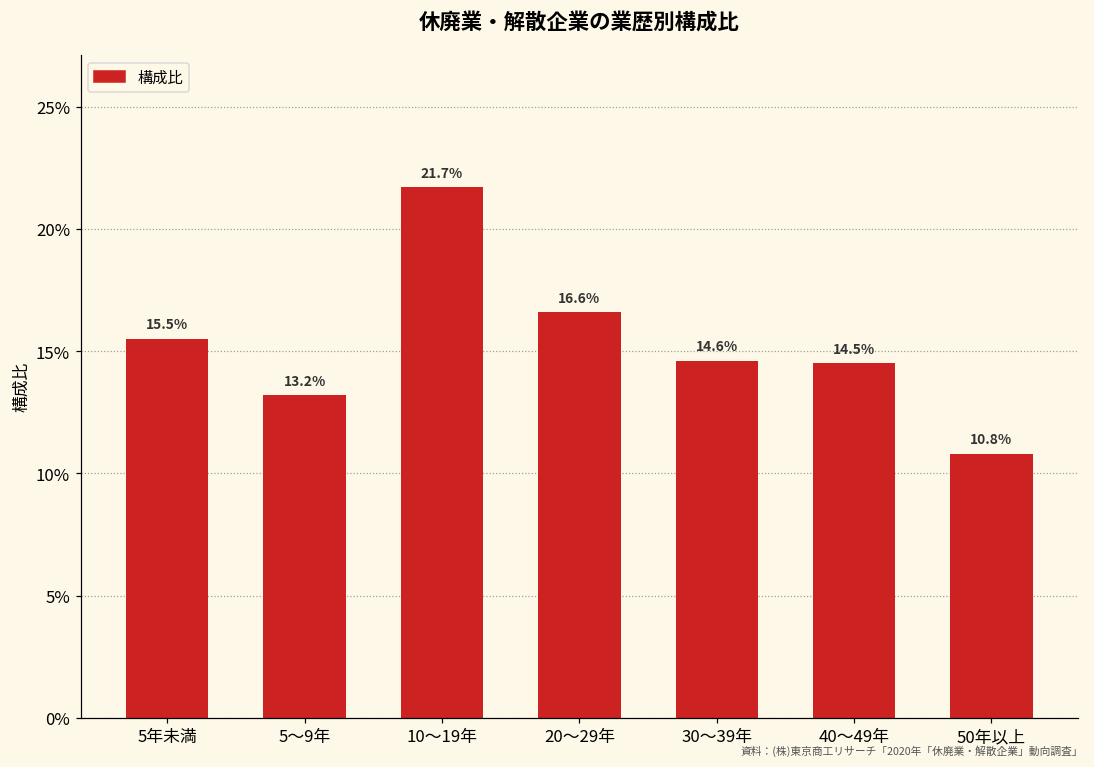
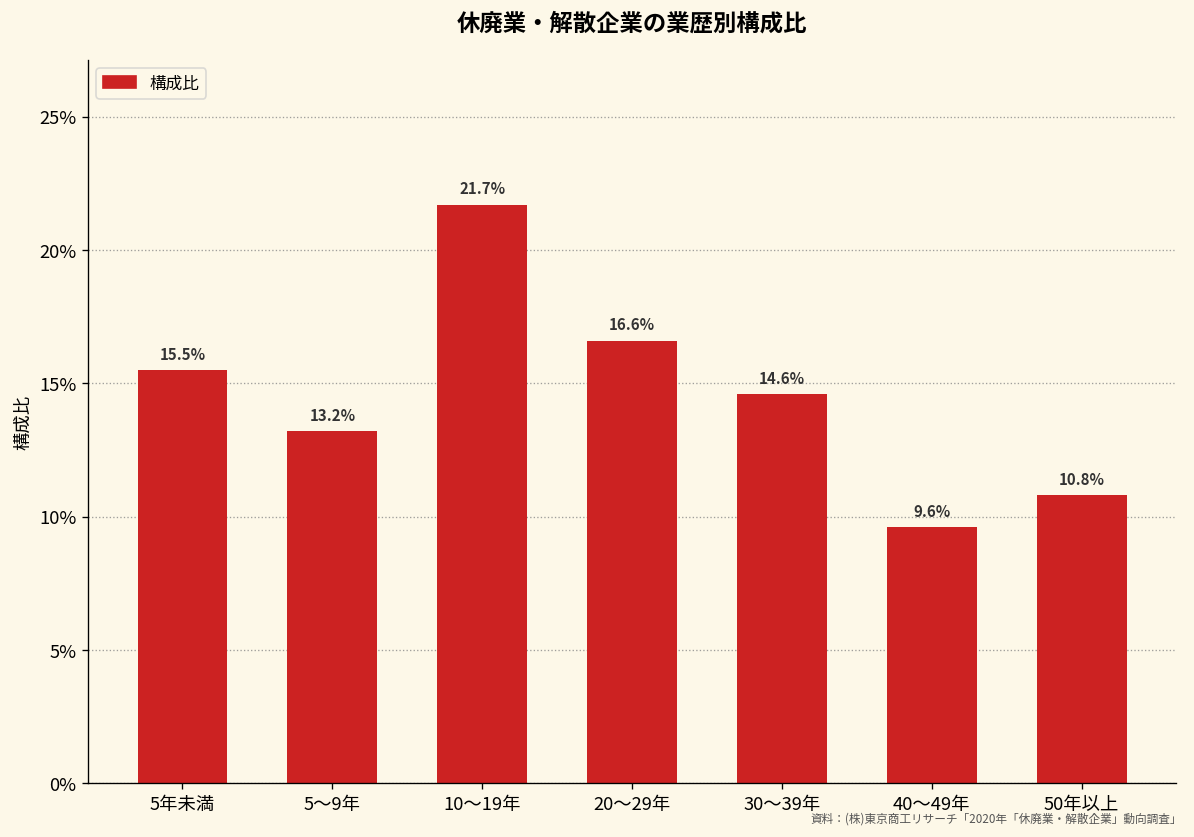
40～49年: 14.5% -> 9.6%
